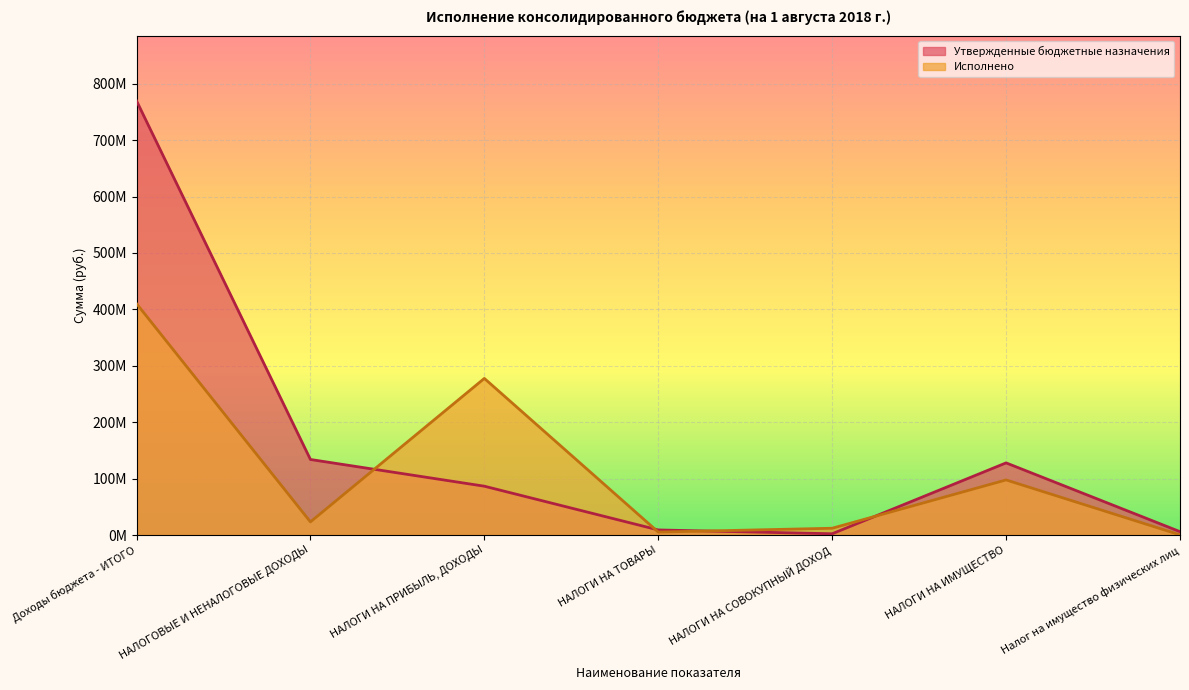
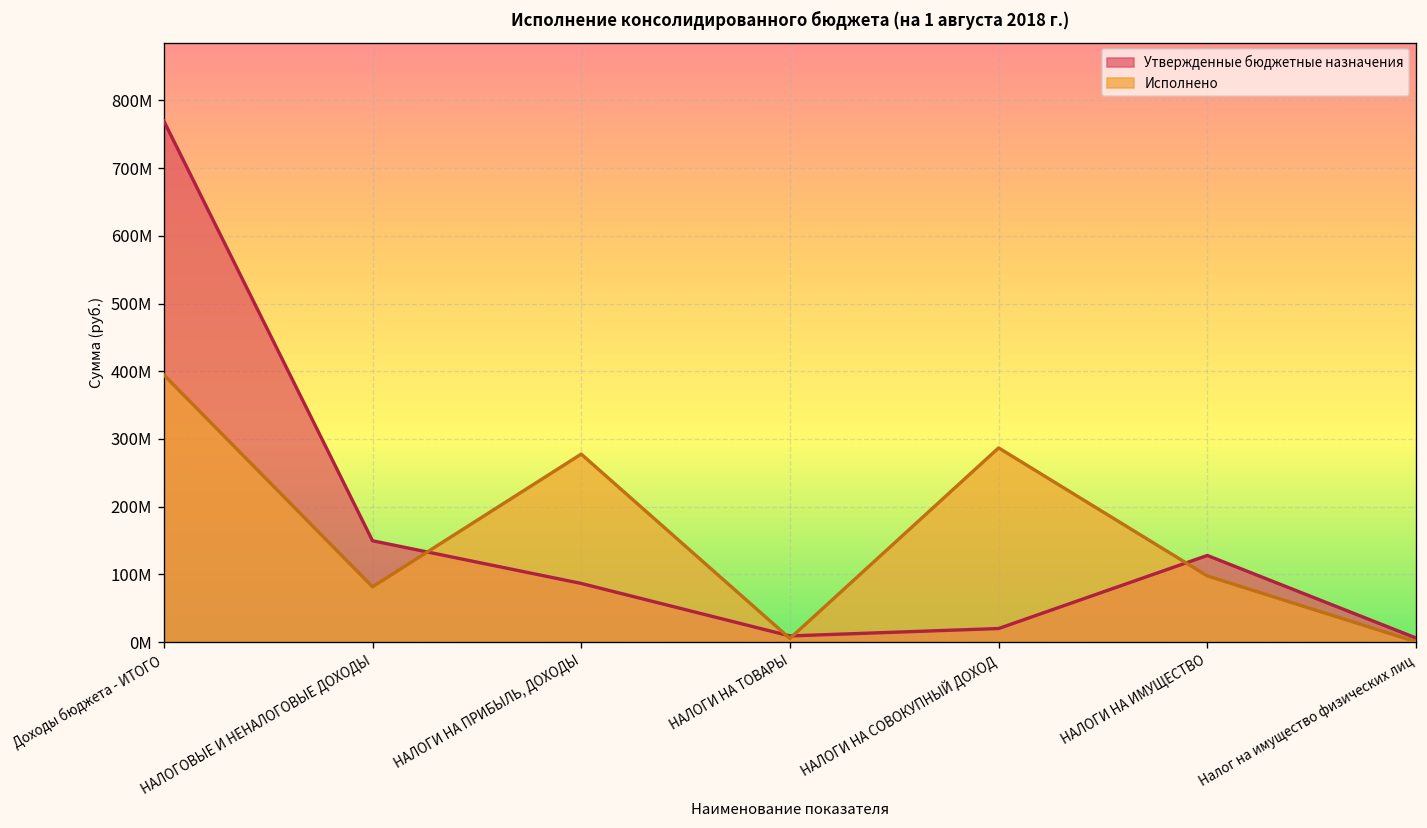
Исполнено, Доходы бюджета - ИТОГО: 410000000 -> 390000000
Утвержденные бюджетные назначения, НАЛОГОВЫЕ И НЕНАЛОГОВЫЕ ДОХОДЫ: 130000000 -> 150000000
Исполнено, НАЛОГОВЫЕ И НЕНАЛОГОВЫЕ ДОХОДЫ: 20000000 -> 80000000
Утвержденные бюджетные назначения, НАЛОГИ НА СОВОКУПНЫЙ ДОХОД: 0 -> 20000000
Исполнено, НАЛОГИ НА СОВОКУПНЫЙ ДОХОД: 10000000 -> 290000000
